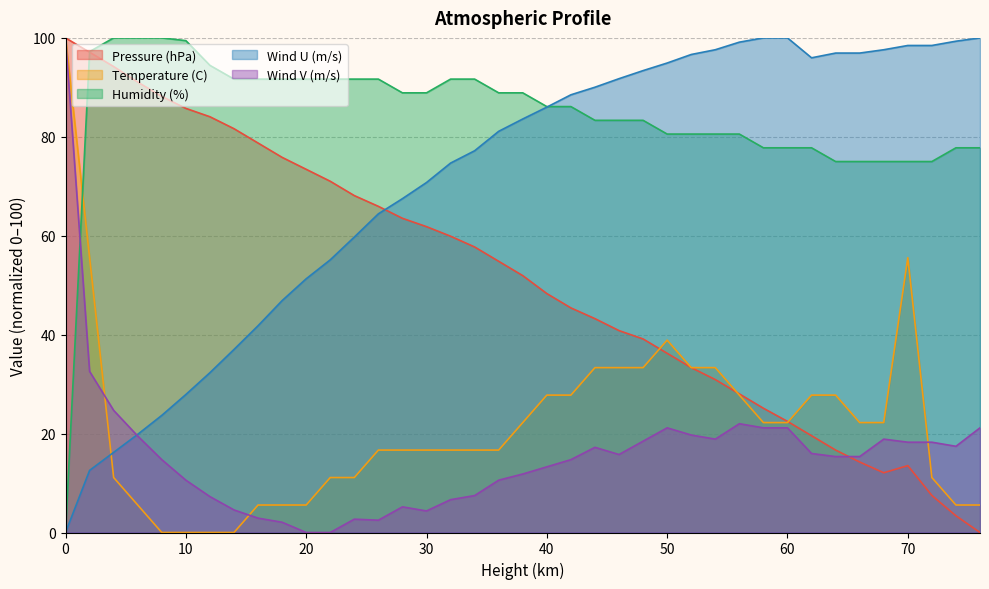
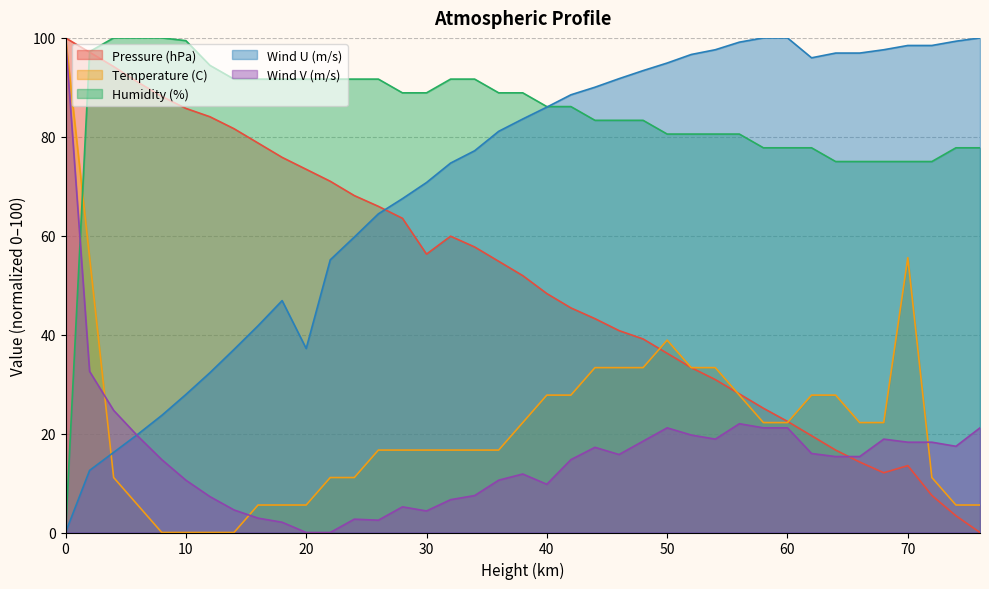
Wind U (m/s), 20: 51 -> 37
Pressure (hPa), 30: 62 -> 56
Wind V (m/s), 40: 13 -> 10
